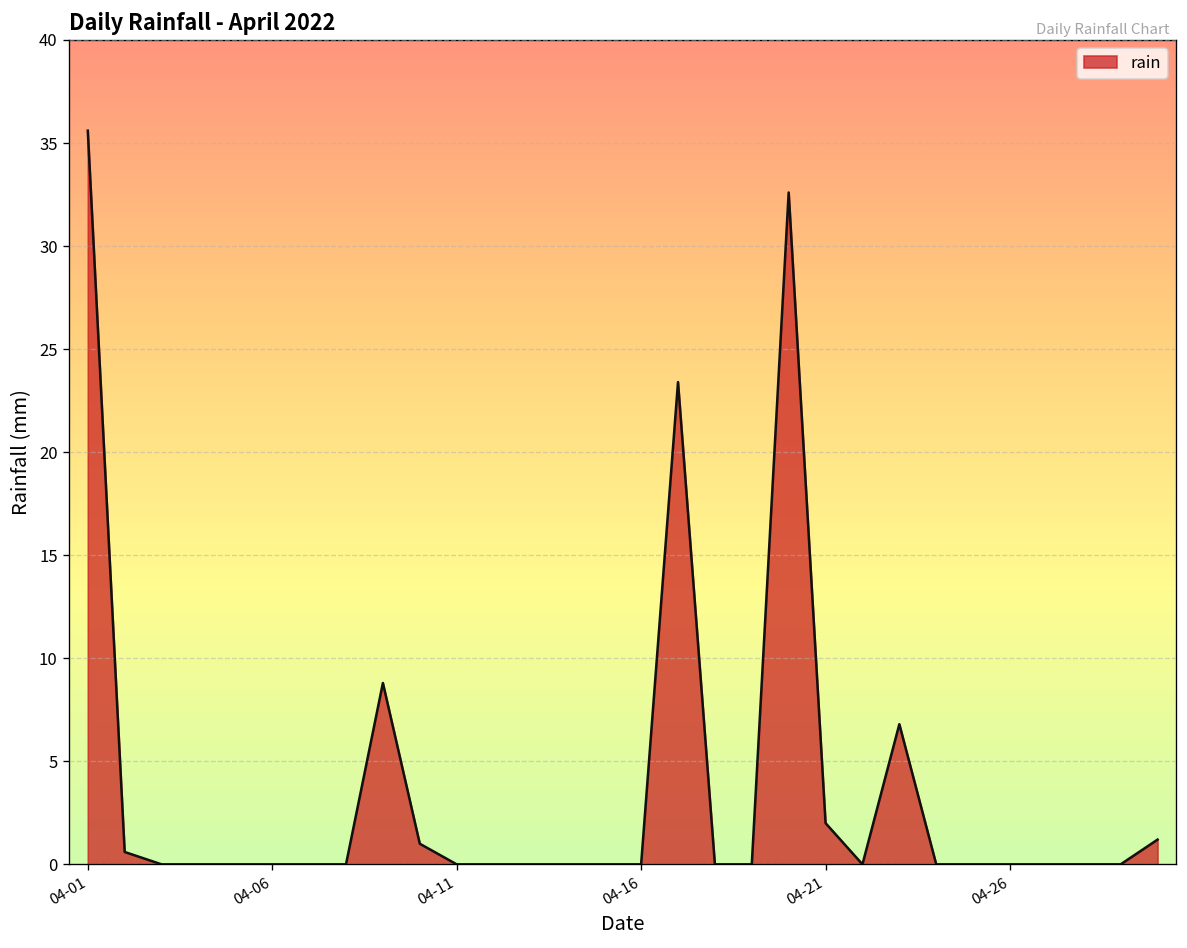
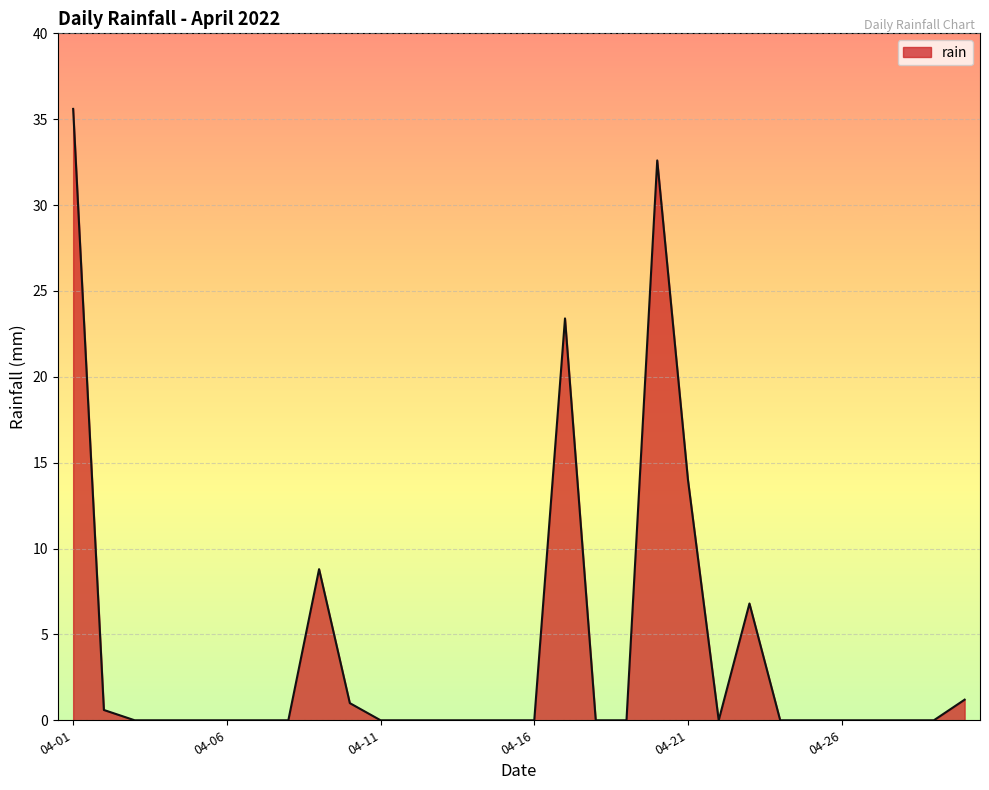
04-21: 2 -> 14
